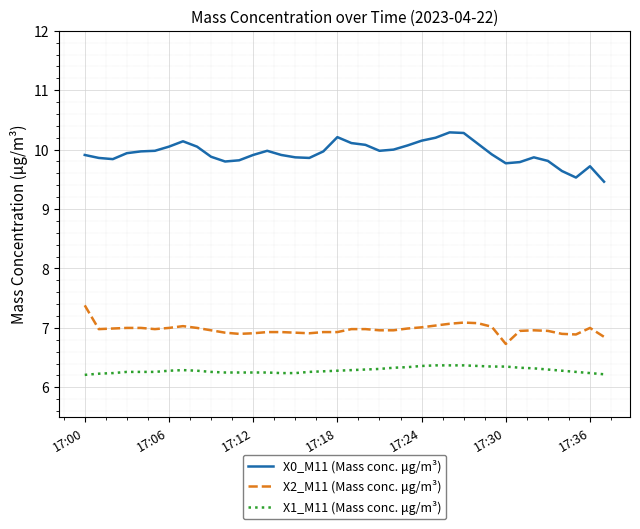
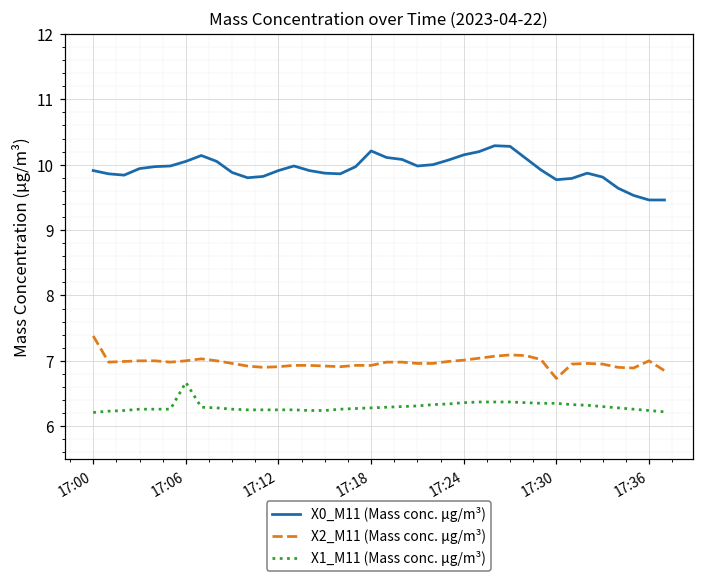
X1_M11 (Mass conc. μg/m³), 17:06: 6.3 -> 6.7
X0_M11 (Mass conc. μg/m³), 17:36: 9.7 -> 9.5
